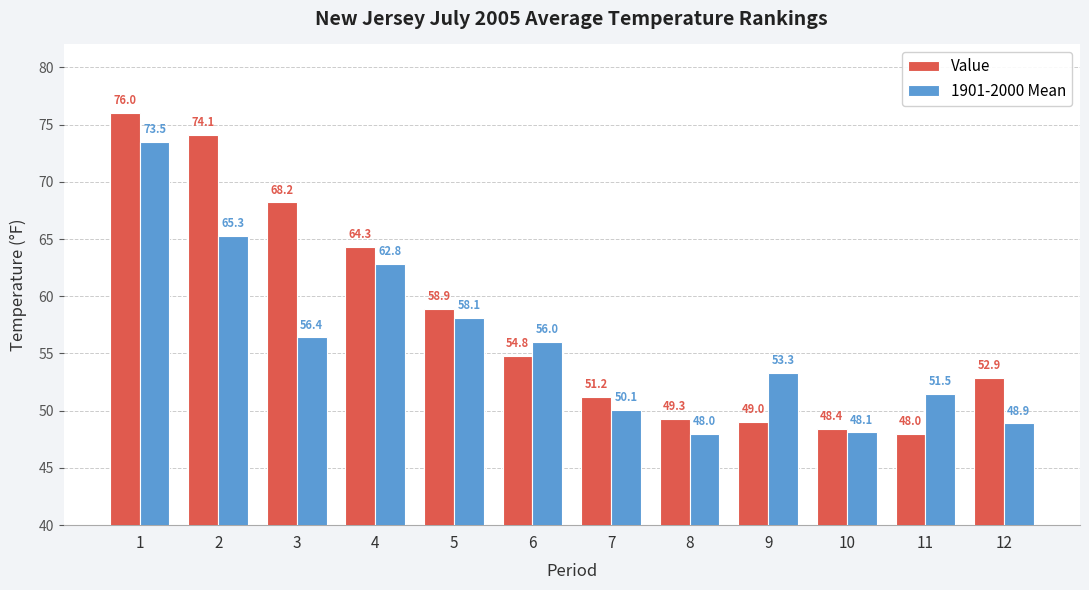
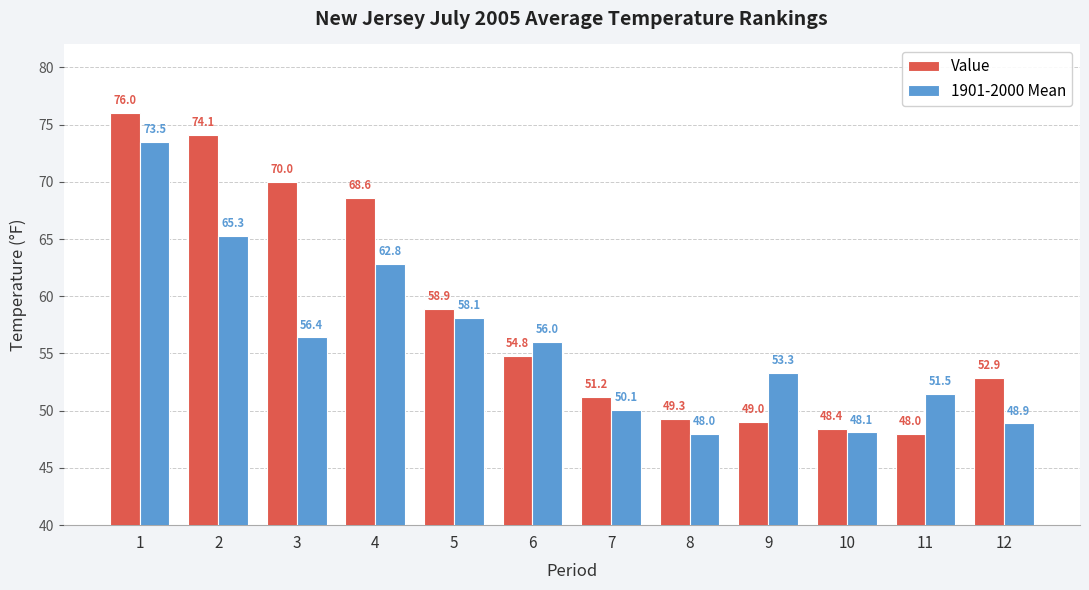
Value, 3: 68.2 -> 70.0
Value, 4: 64.3 -> 68.6
